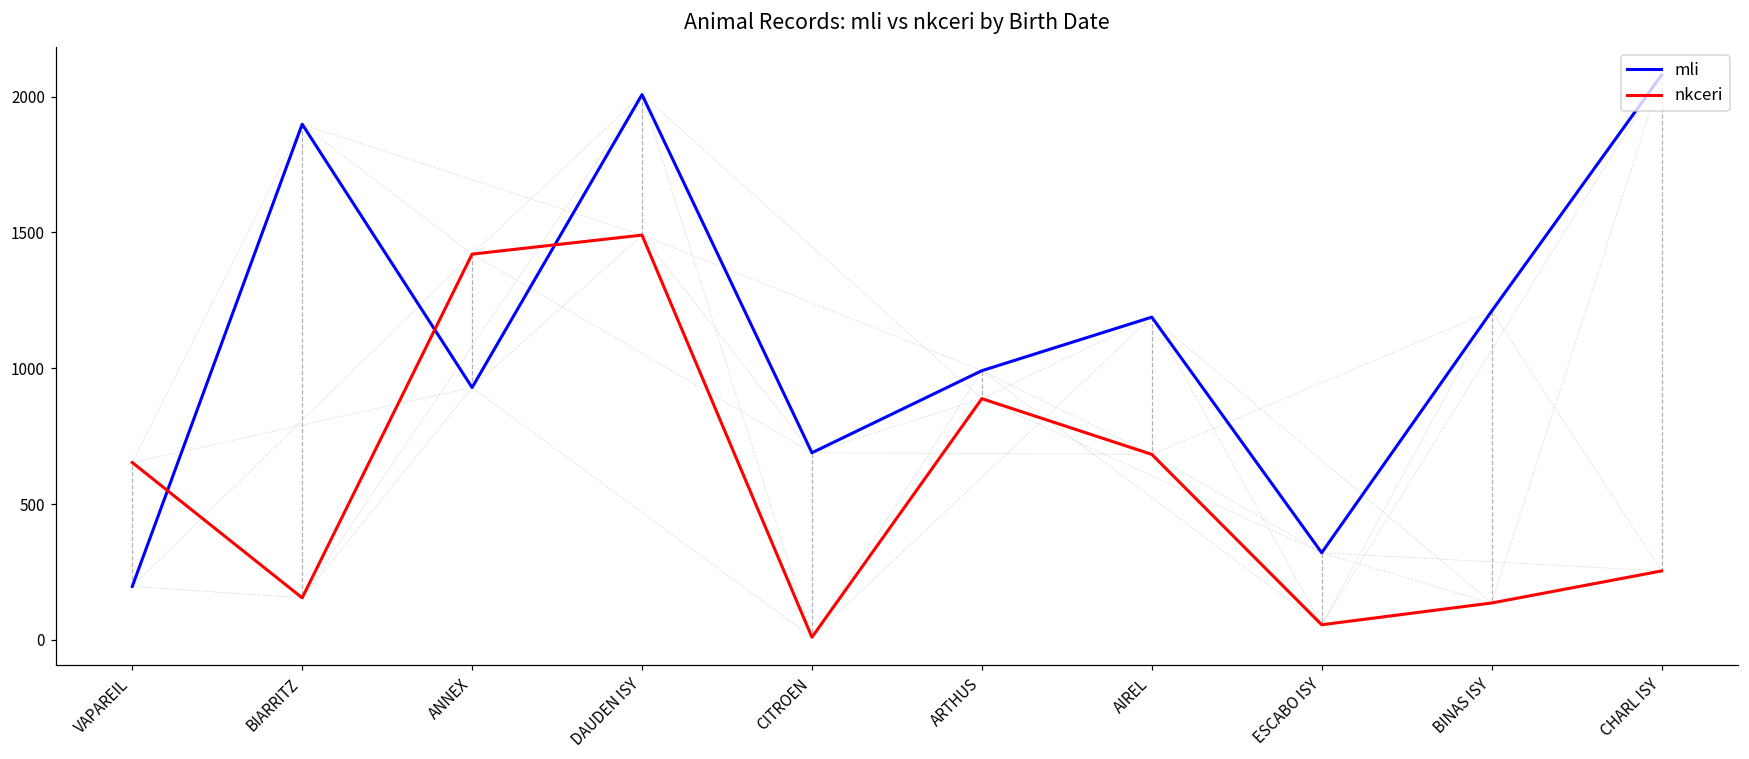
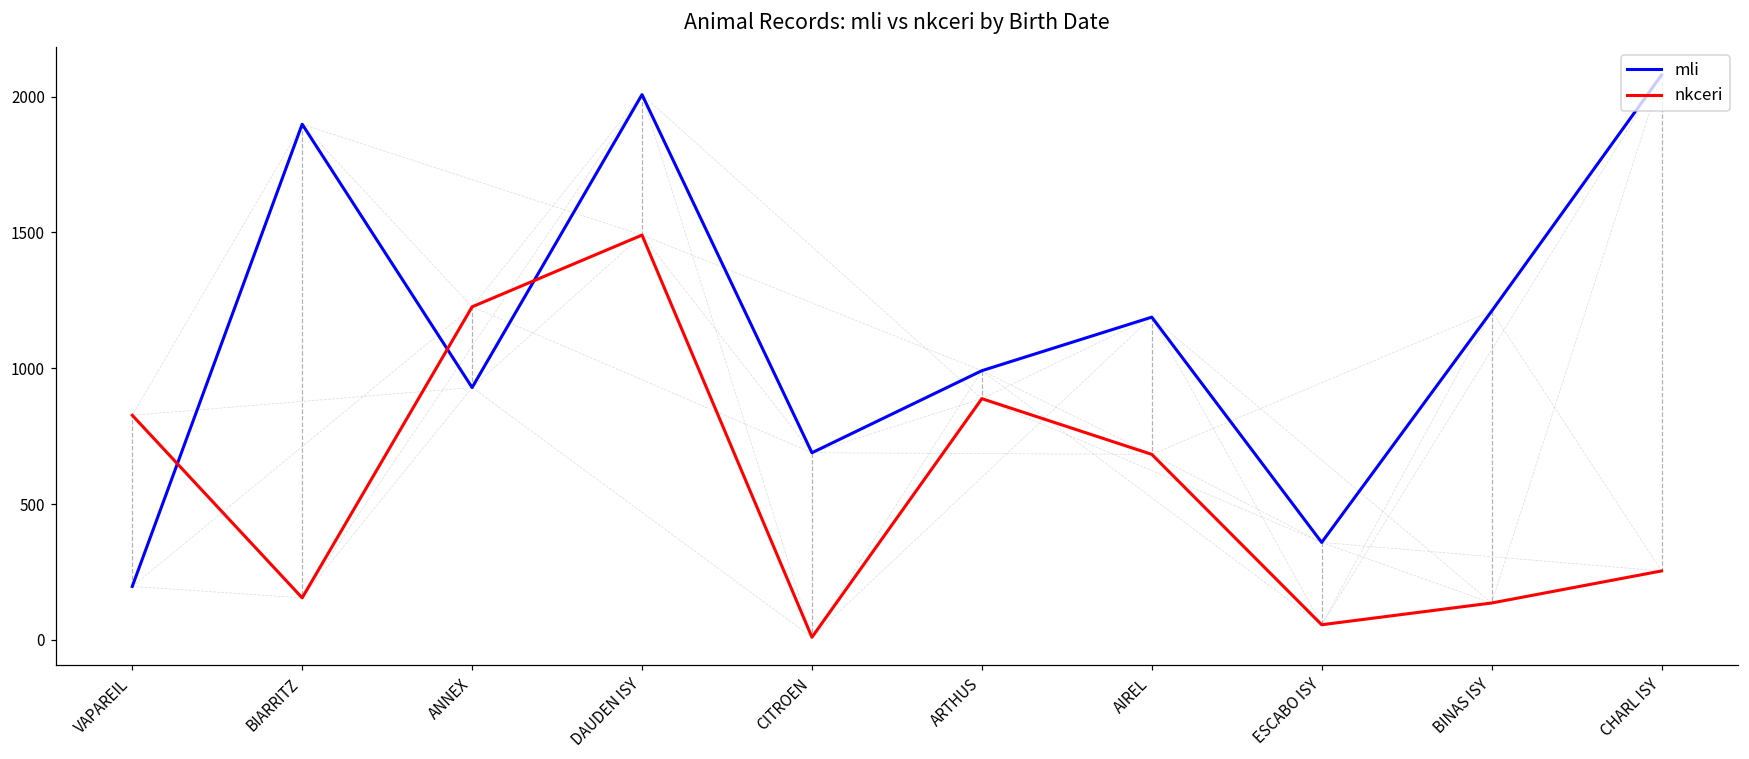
nkceri, VAPAREIL: 650 -> 830
nkceri, ANNEX: 1420 -> 1230
mli, ESCABO ISY: 320 -> 360
